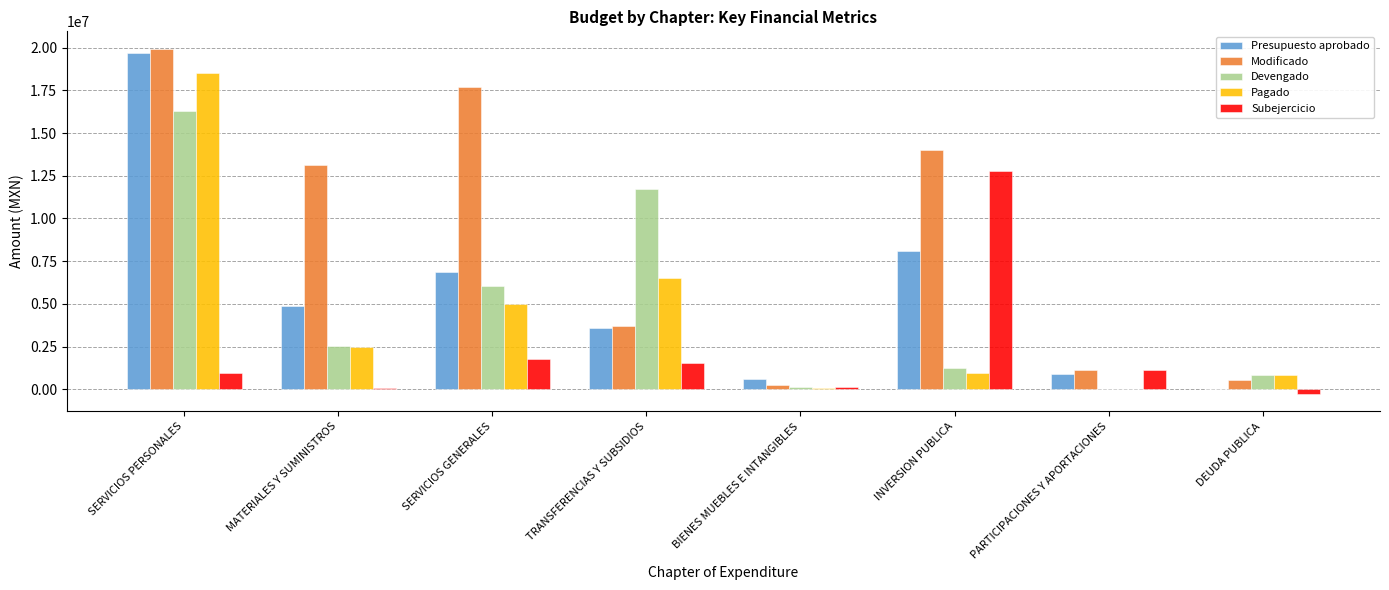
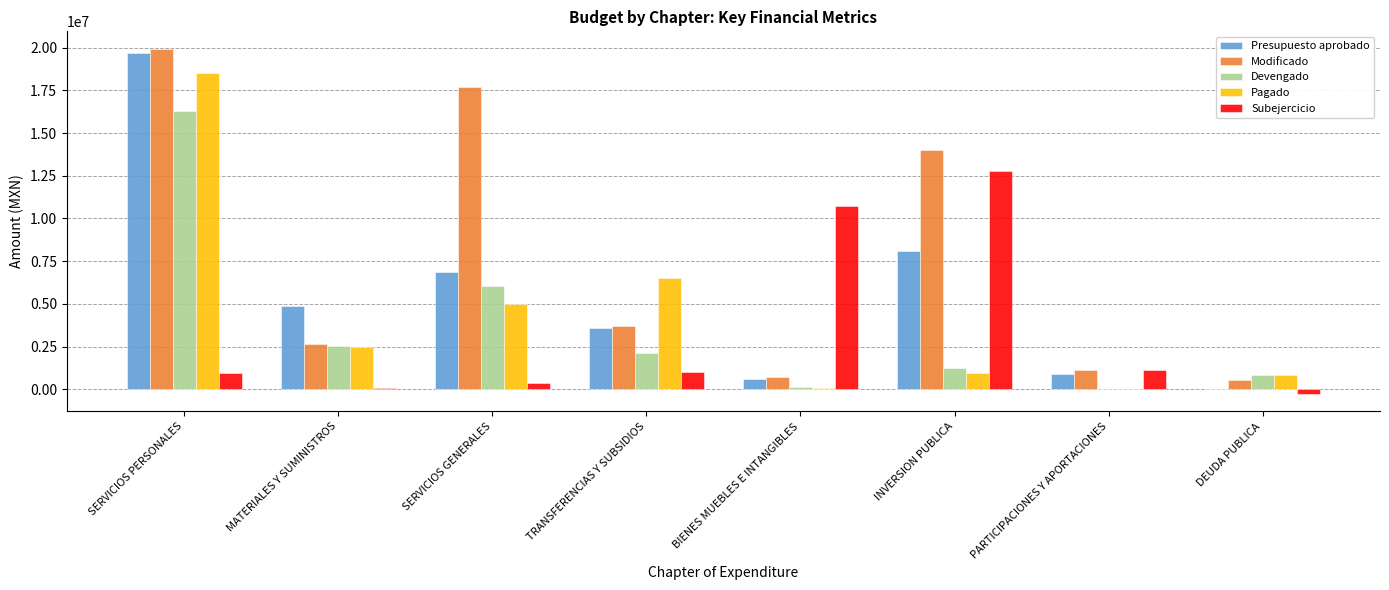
Modificado, MATERIALES Y SUMINISTROS: 13100000 -> 2600000
Subejercicio, SERVICIOS GENERALES: 1800000 -> 400000
Devengado, TRANSFERENCIAS Y SUBSIDIOS: 11700000 -> 2100000
Subejercicio, TRANSFERENCIAS Y SUBSIDIOS: 1500000 -> 1000000
Modificado, BIENES MUEBLES E INTANGIBLES: 200000 -> 700000
Subejercicio, BIENES MUEBLES E INTANGIBLES: 100000 -> 10700000
